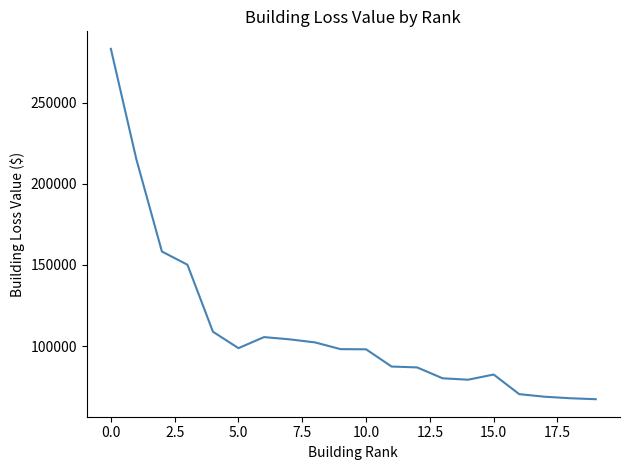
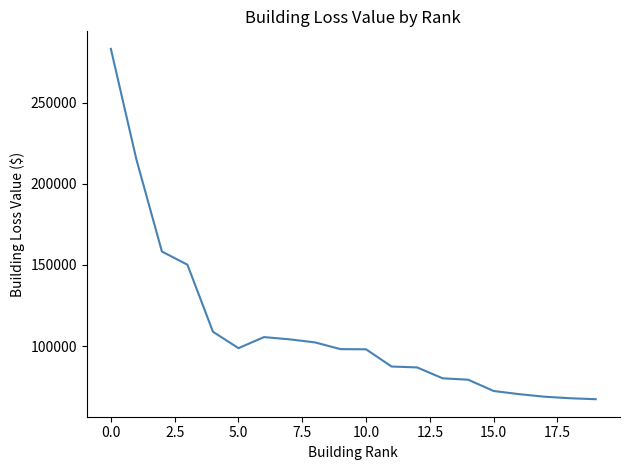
15.0: 83000 -> 72000
